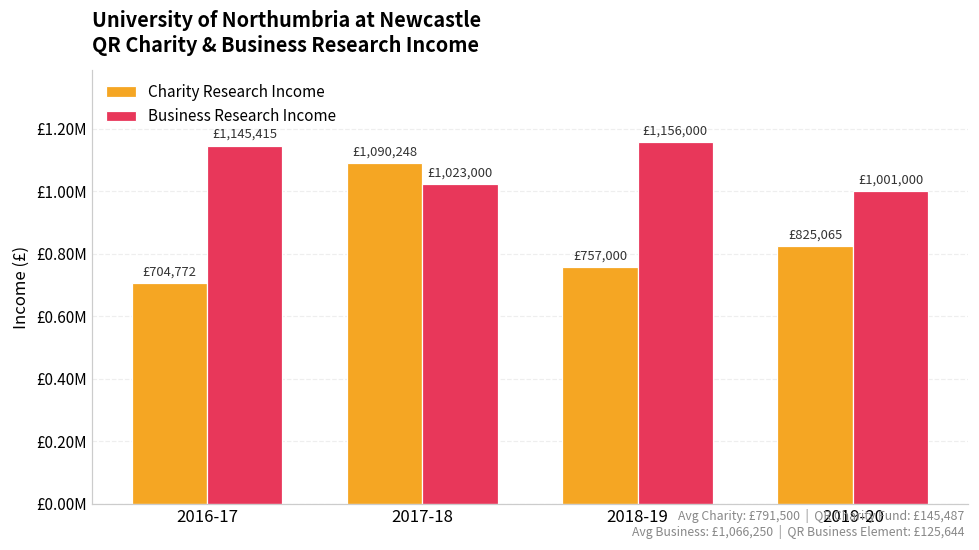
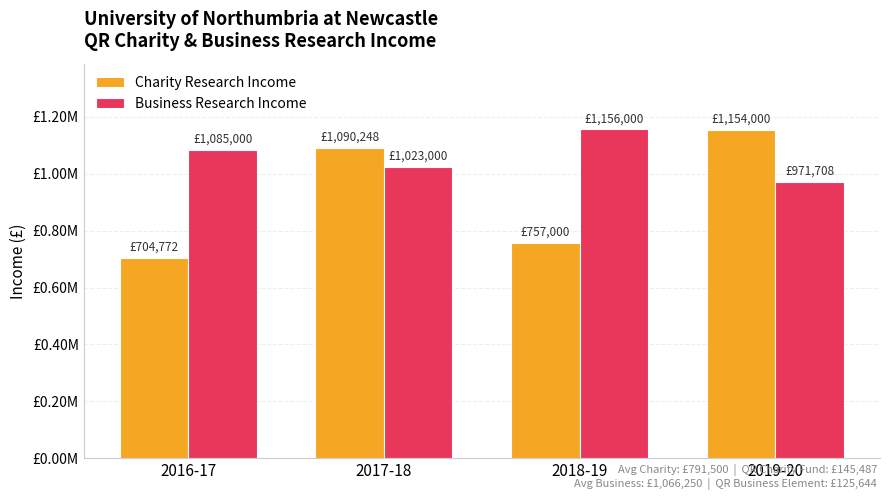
Business Research Income, 2016-17: £1,145,415 -> £1,085,000
Charity Research Income, 2019-20: £825,065 -> £1,154,000
Business Research Income, 2019-20: £1,001,000 -> £971,708
